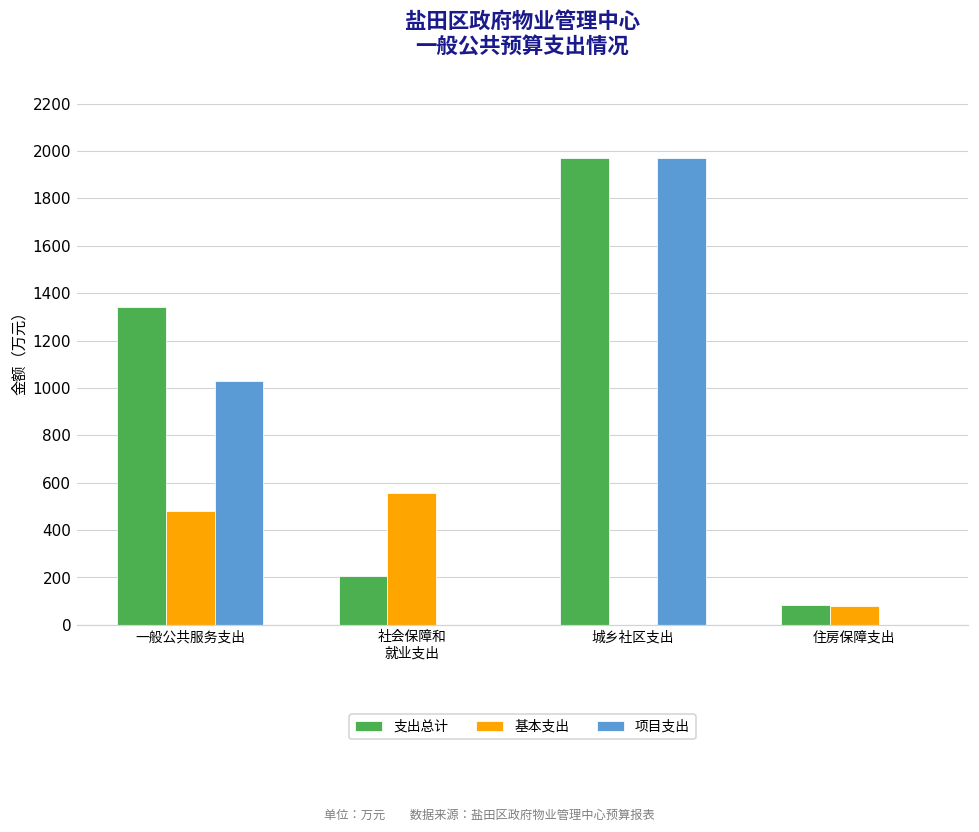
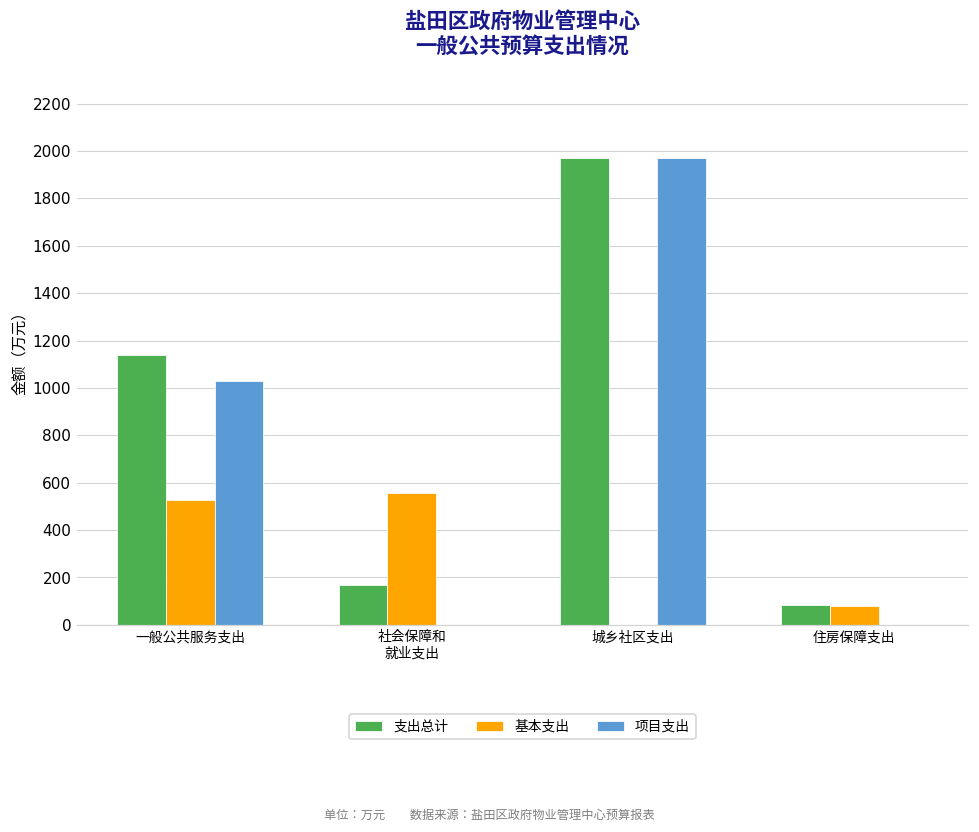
支出总计, 一般公共服务支出: 1340 -> 1140
基本支出, 一般公共服务支出: 480 -> 530
支出总计, 社会保障和 就业支出: 210 -> 170
